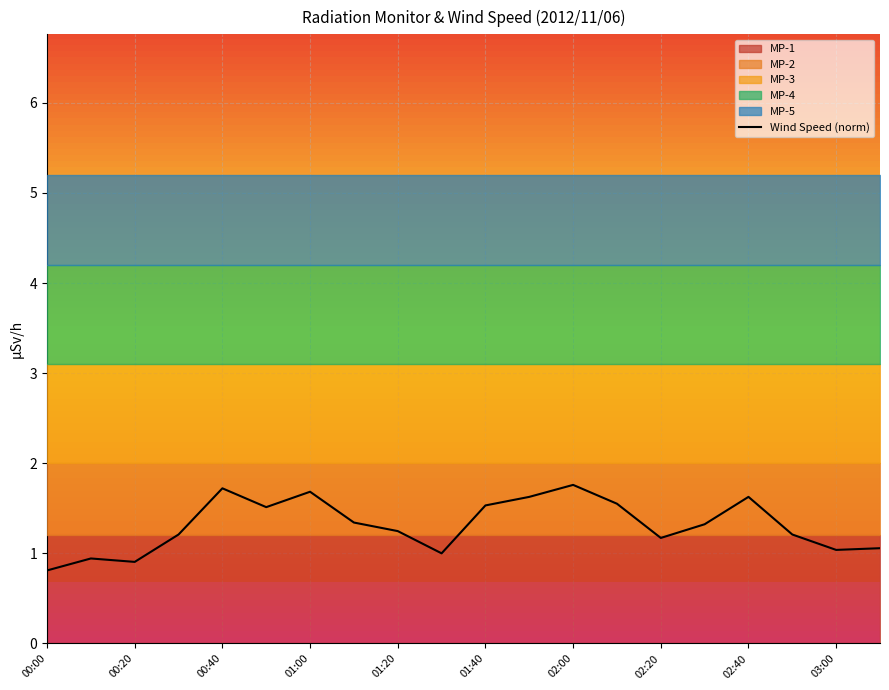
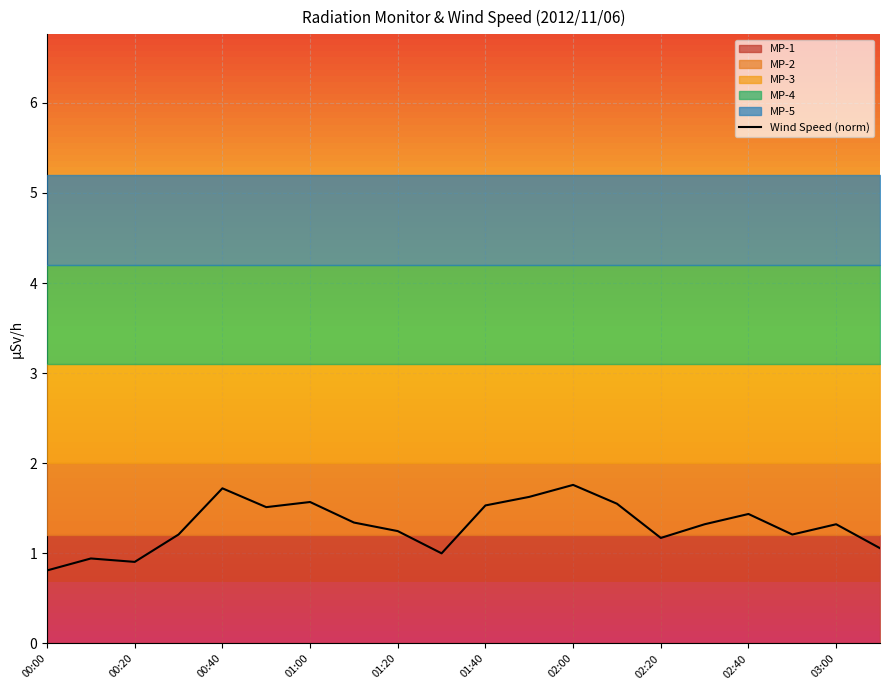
Wind Speed (norm), 01:00: 1.7 -> 1.6
Wind Speed (norm), 02:40: 1.6 -> 1.4
Wind Speed (norm), 03:00: 1.0 -> 1.3
